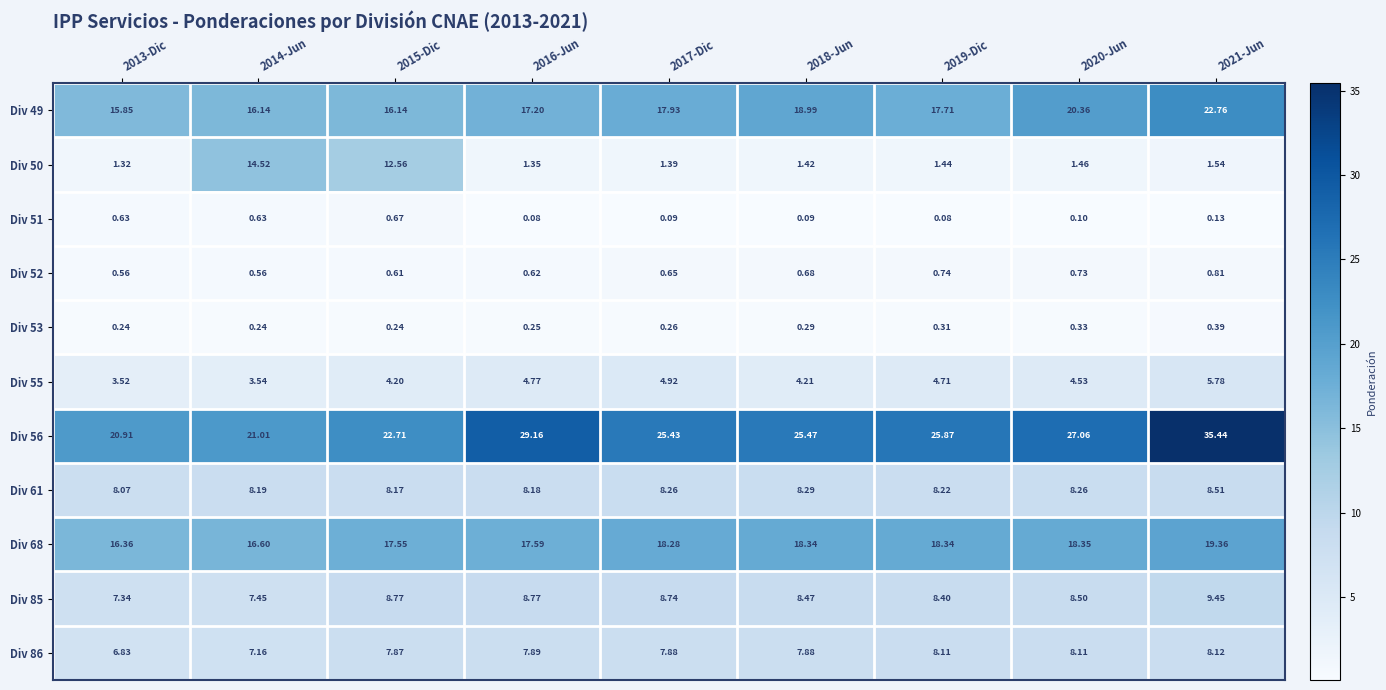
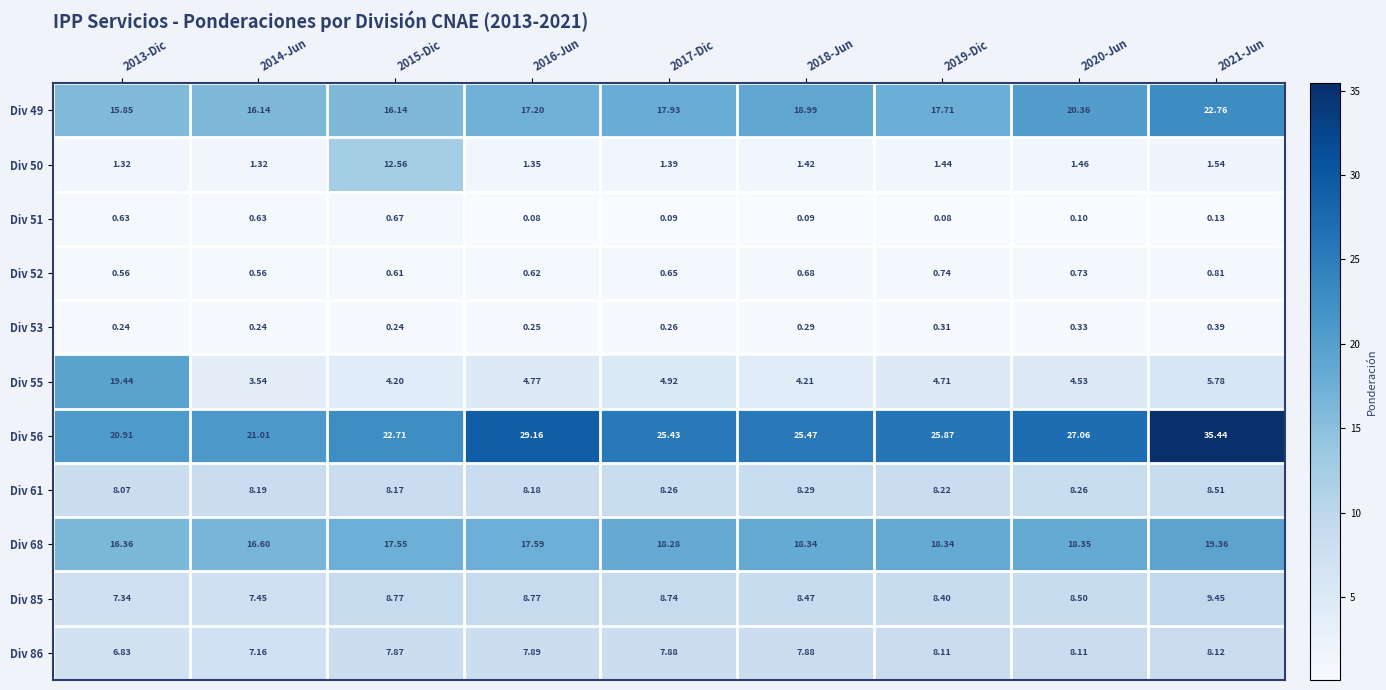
Div 50, 2014-Jun: 14.52 -> 1.32
Div 55, 2013-Dic: 3.52 -> 19.44
